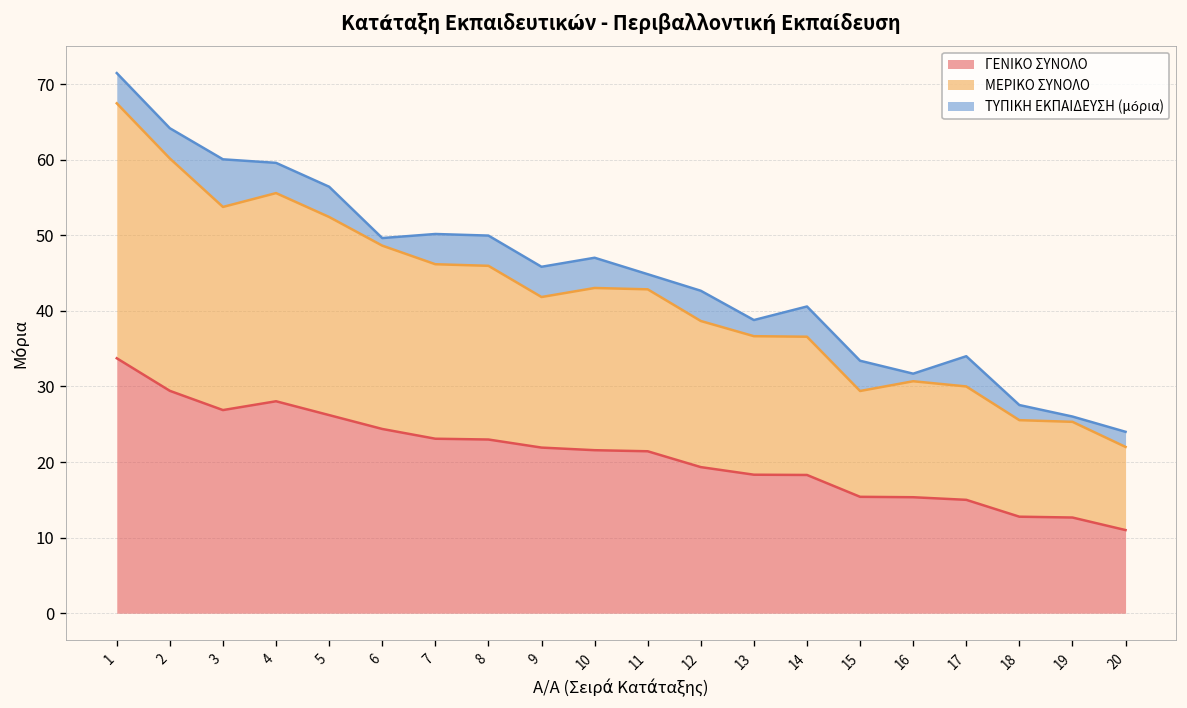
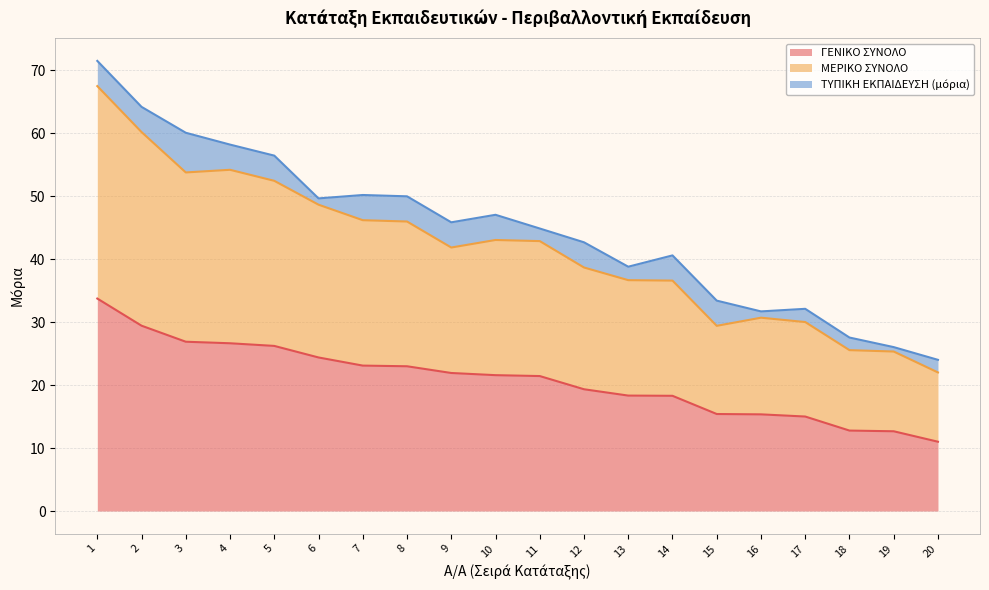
ΓΕΝΙΚΟ ΣΥΝΟΛΟ, 4: 28 -> 27
ΤΥΠΙΚΗ ΕΚΠΑΙΔΕΥΣΗ (μόρια), 17: 4 -> 2
